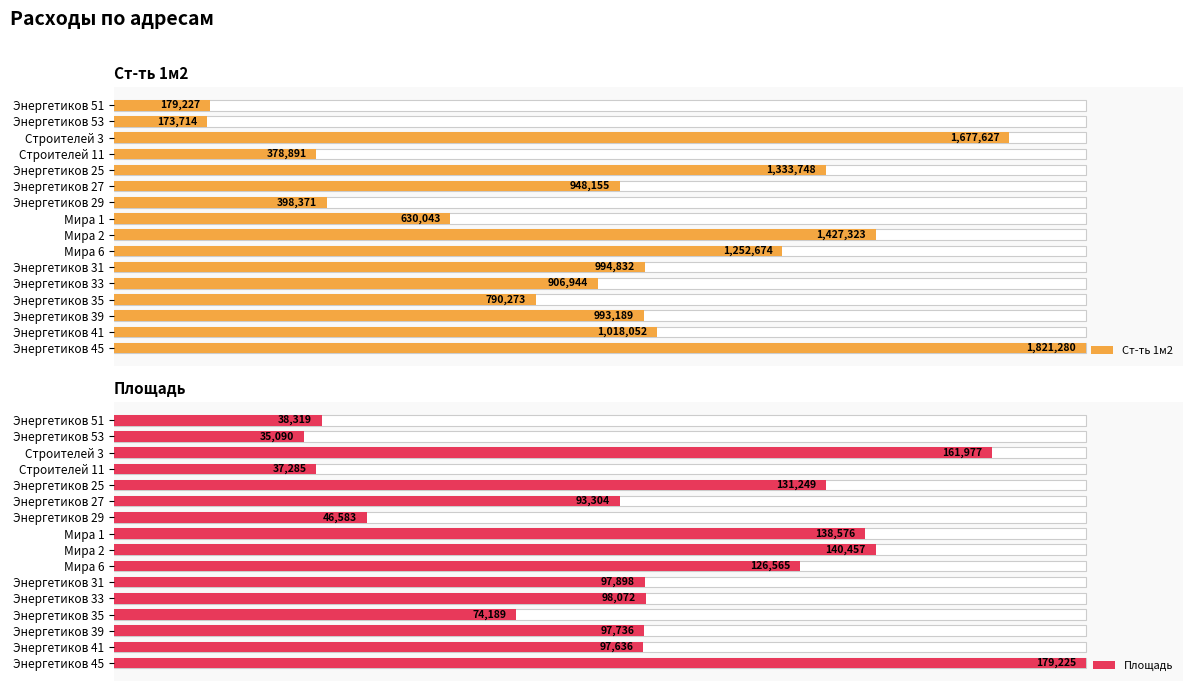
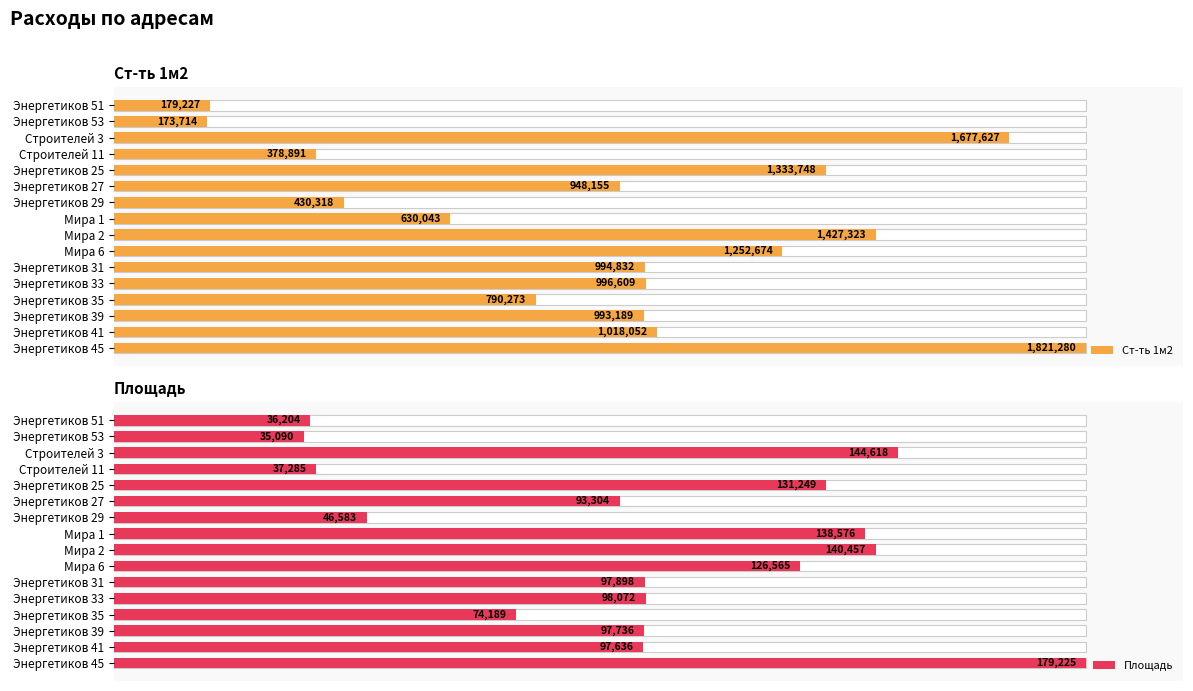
Ст-ть 1м2, Ст-ть 1м2, Энергетиков 29: 398,371 -> 430,318
Ст-ть 1м2, Ст-ть 1м2, Энергетиков 33: 906,944 -> 996,609
Площадь, Площадь, Энергетиков 51: 38,319 -> 36,204
Площадь, Площадь, Строителей 3: 161,977 -> 144,618
